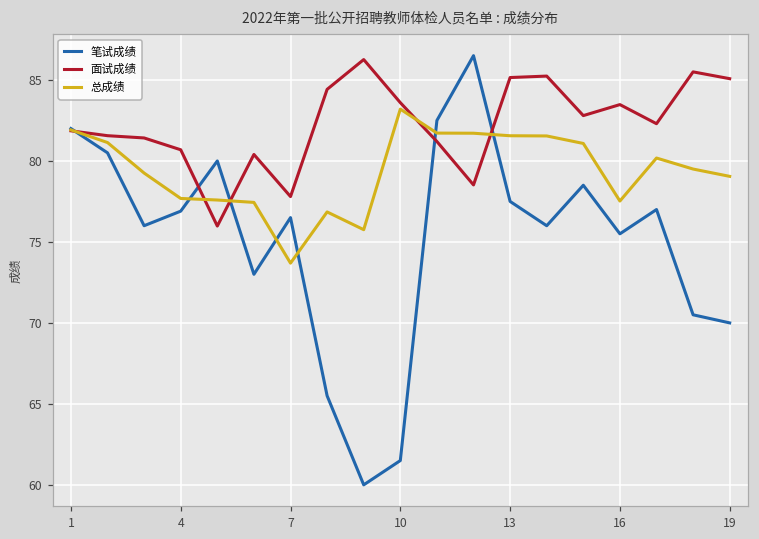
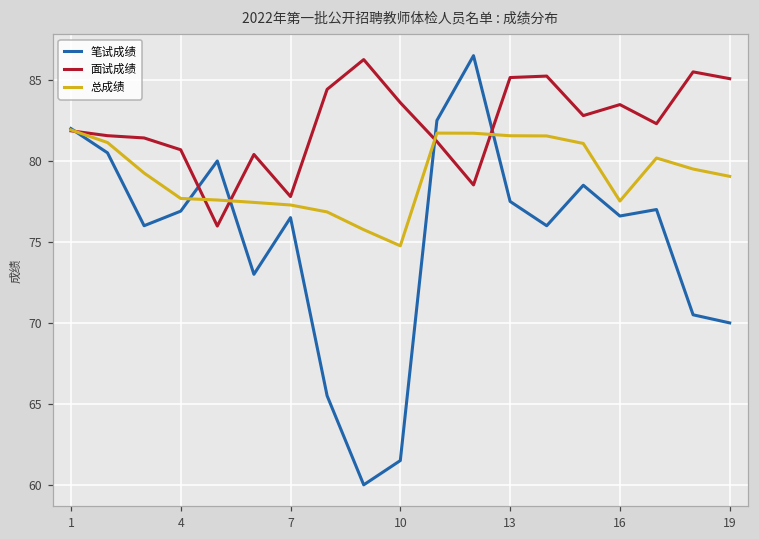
总成绩, 7: 73.7 -> 77.3
总成绩, 10: 83.2 -> 74.8
笔试成绩, 16: 75.5 -> 76.6
